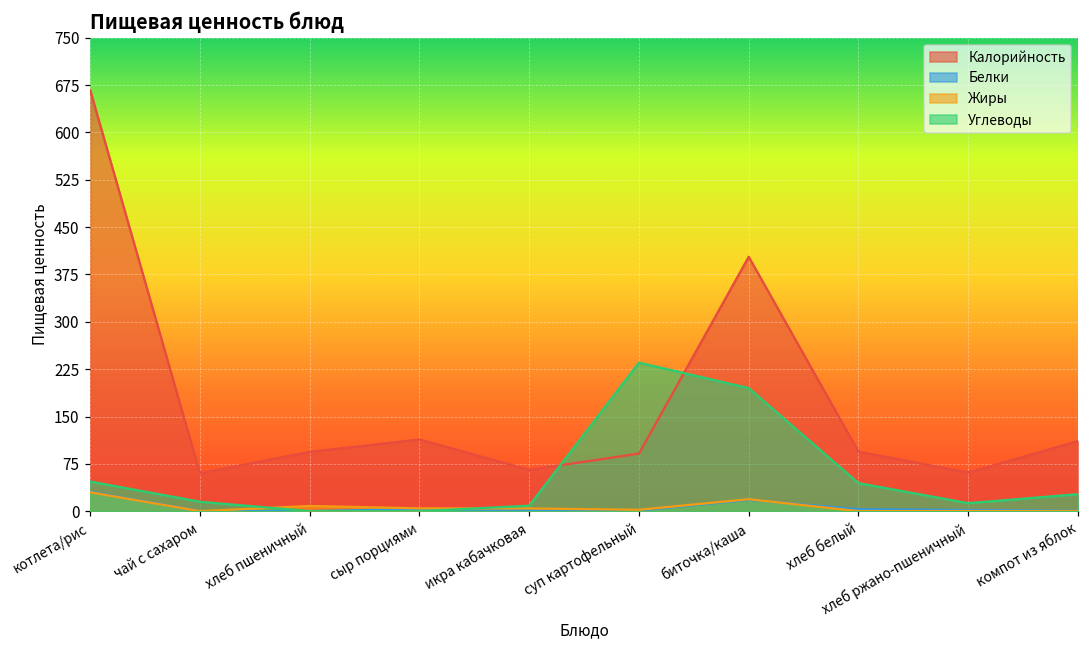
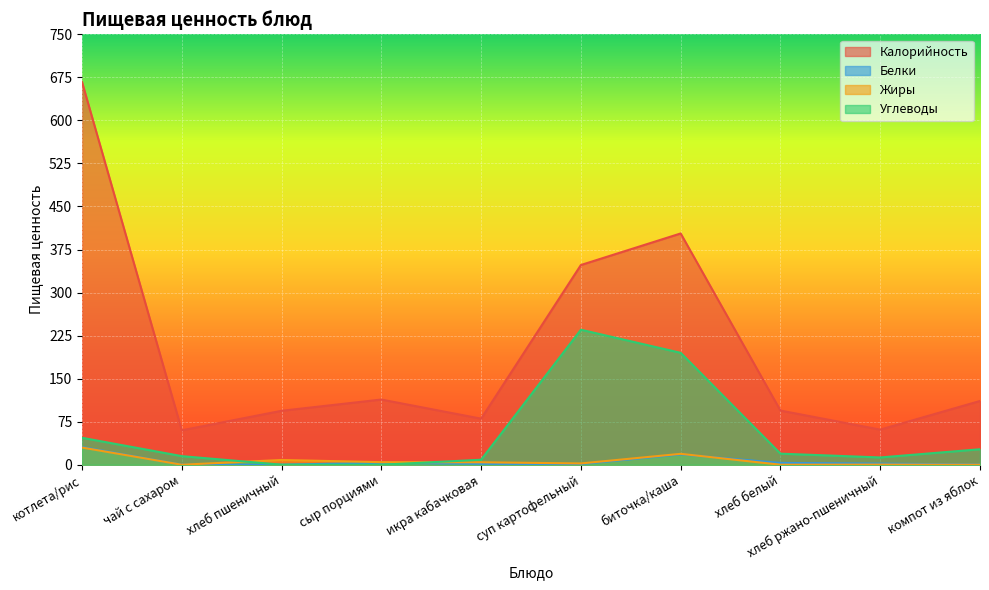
Калорийность, икра кабачковая: 70 -> 80
Калорийность, суп картофельный: 90 -> 350
Углеводы, хлеб белый: 40 -> 20
